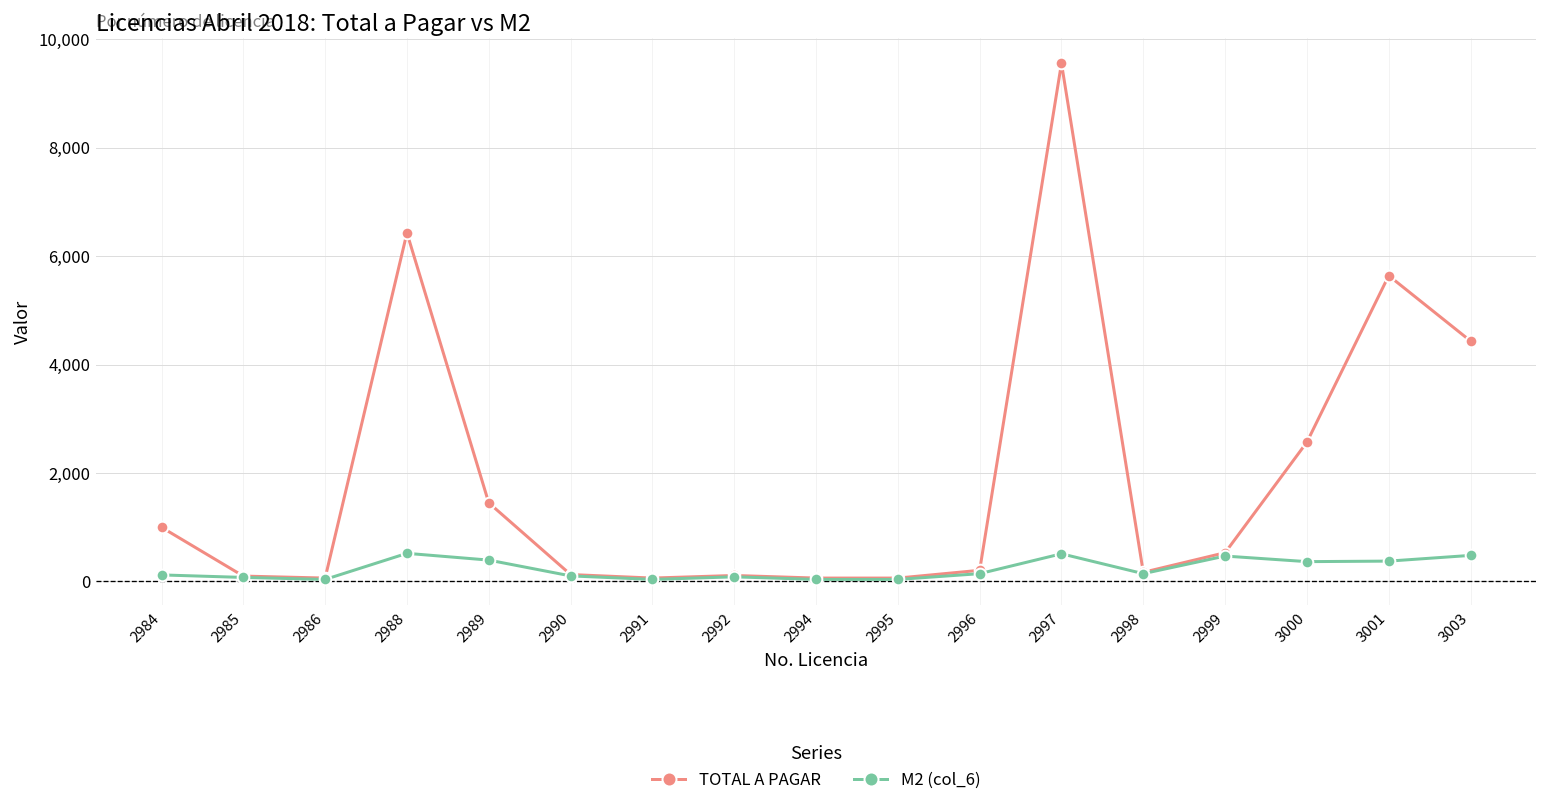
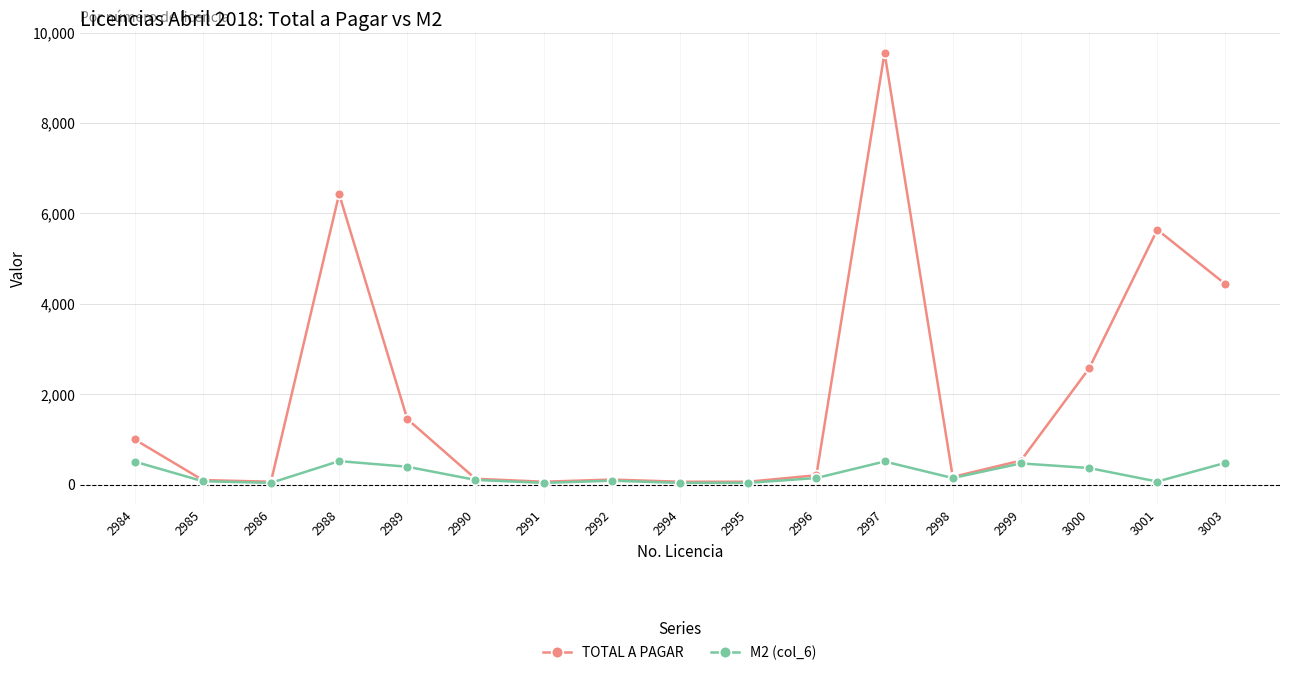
M2 (col_6), 2984: 100 -> 500
M2 (col_6), 3001: 400 -> 100
